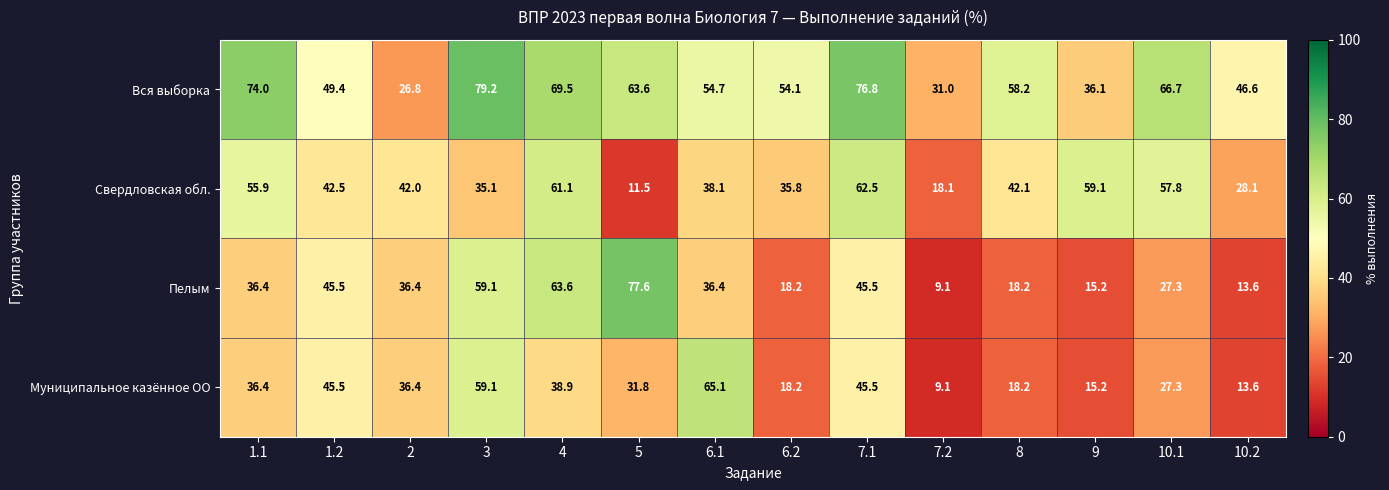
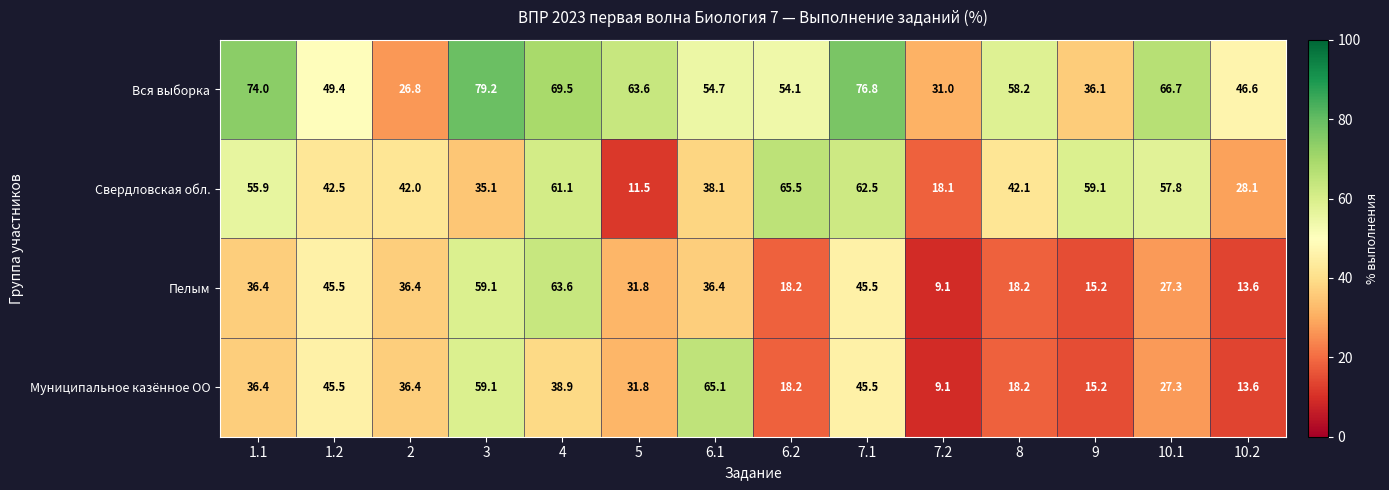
Свердловская обл., 6.2: 35.8 -> 65.5
Пелым, 5: 77.6 -> 31.8
